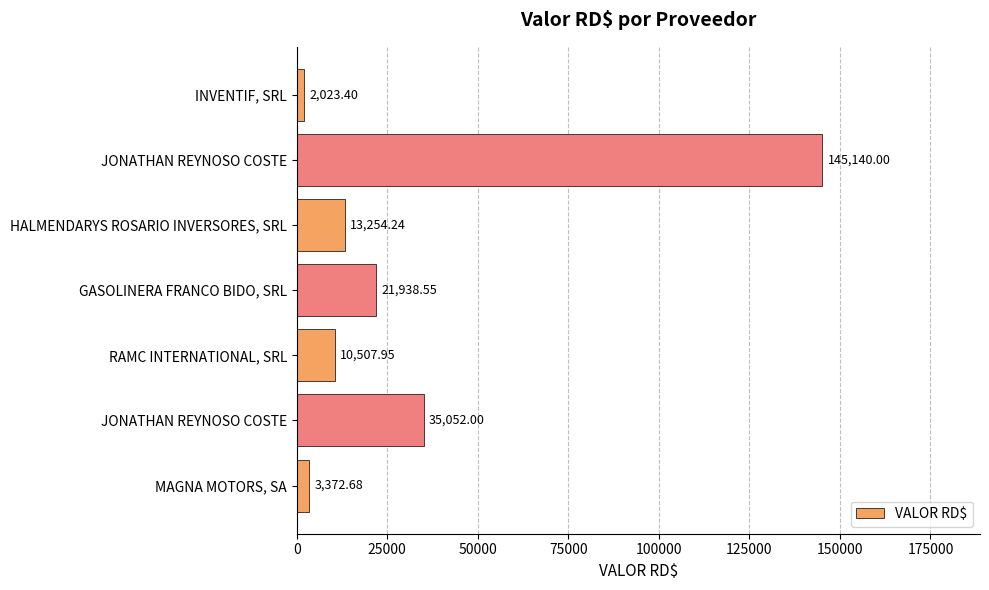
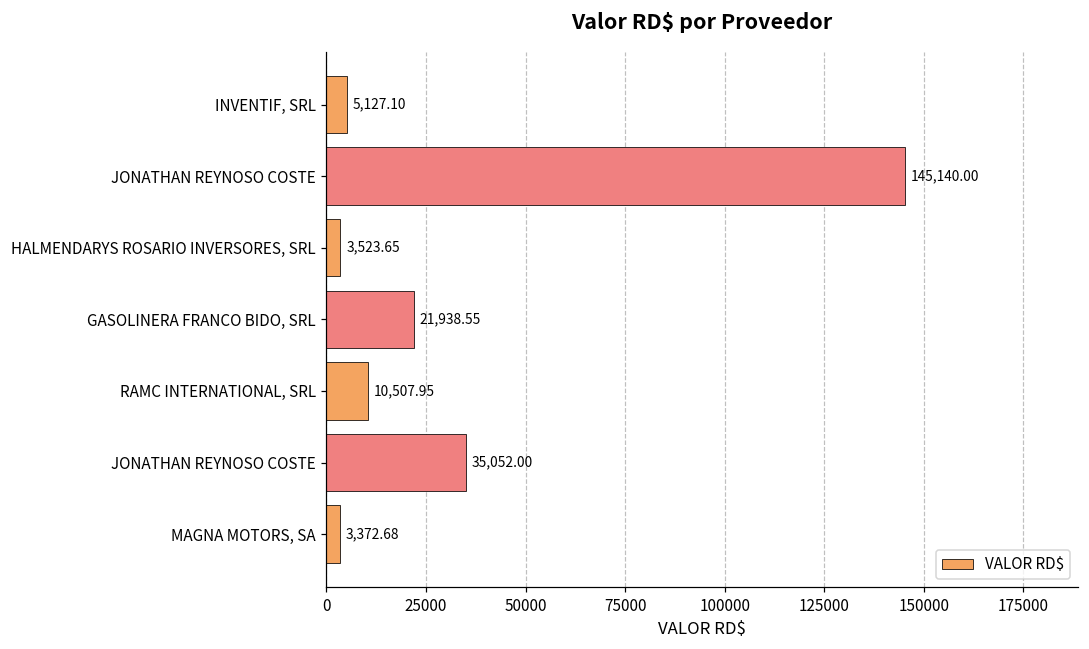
INVENTIF, SRL: 2,023.40 -> 5,127.10
HALMENDARYS ROSARIO INVERSORES, SRL: 13,254.24 -> 3,523.65
